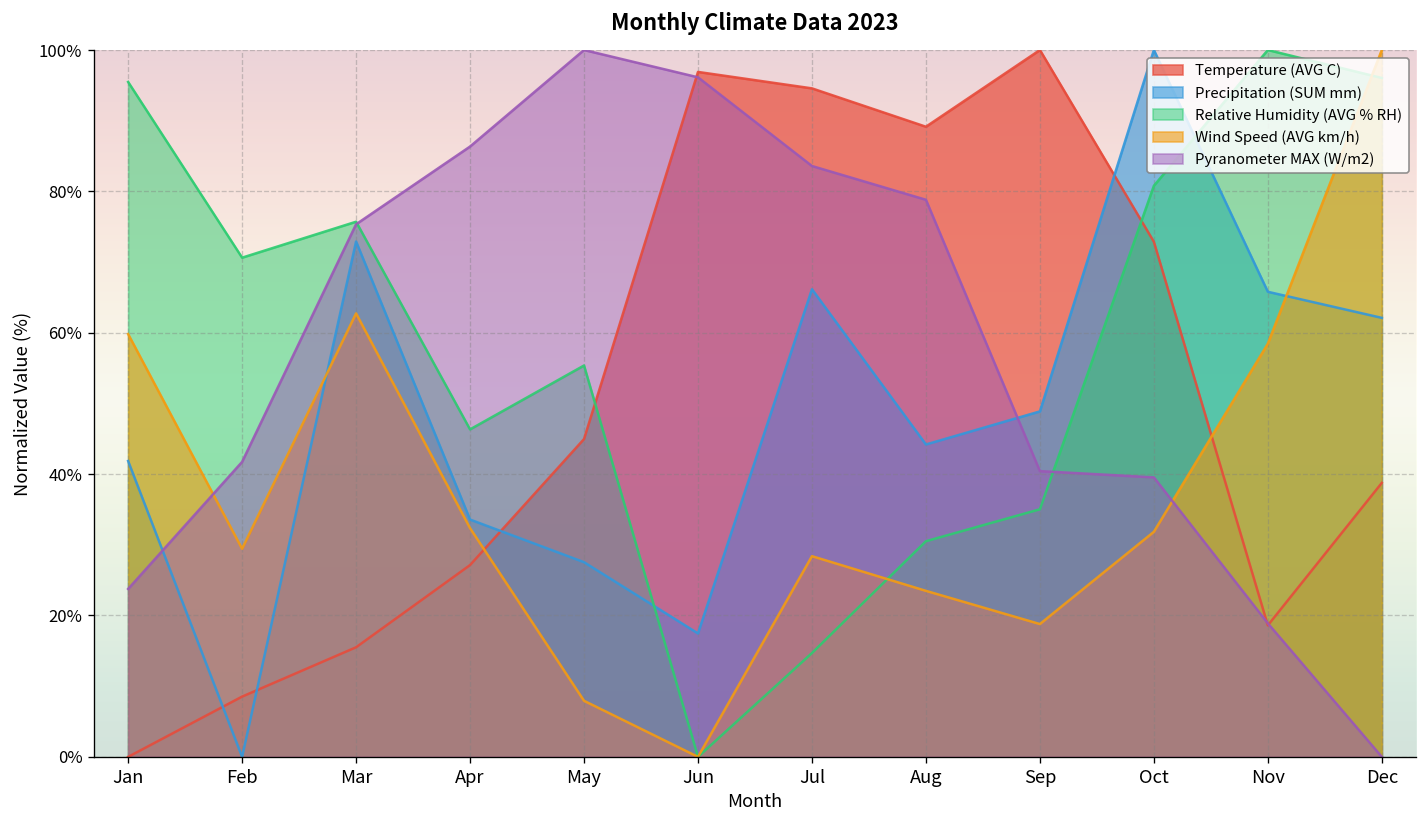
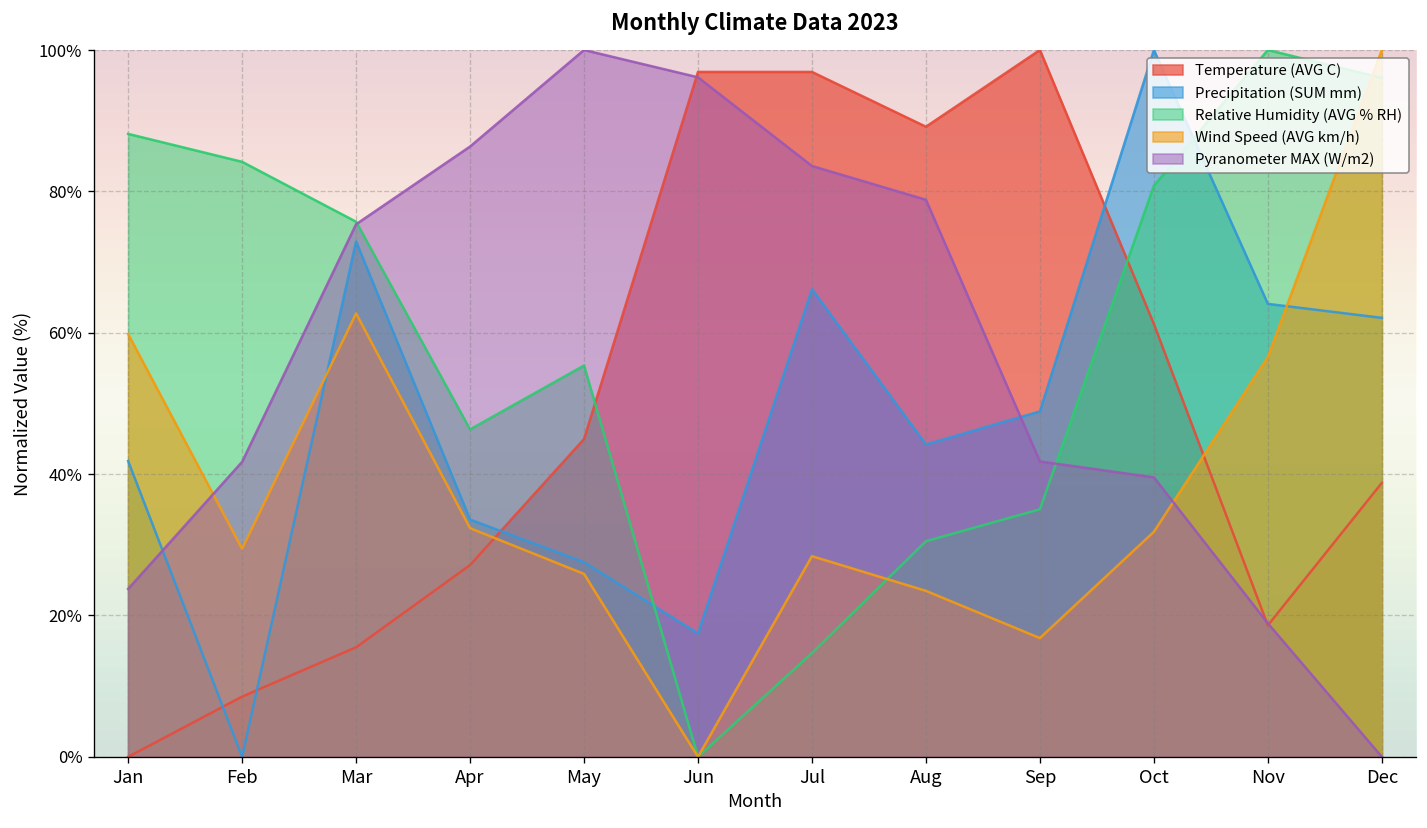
Relative Humidity (AVG % RH), Jan: 95% -> 88%
Relative Humidity (AVG % RH), Feb: 71% -> 84%
Wind Speed (AVG km/h), May: 8% -> 26%
Temperature (AVG C), Jul: 95% -> 97%
Wind Speed (AVG km/h), Sep: 19% -> 17%
Pyranometer MAX (W/m2), Sep: 40% -> 42%
Temperature (AVG C), Oct: 73% -> 61%
Precipitation (SUM mm), Nov: 66% -> 64%
Wind Speed (AVG km/h), Nov: 58% -> 57%
